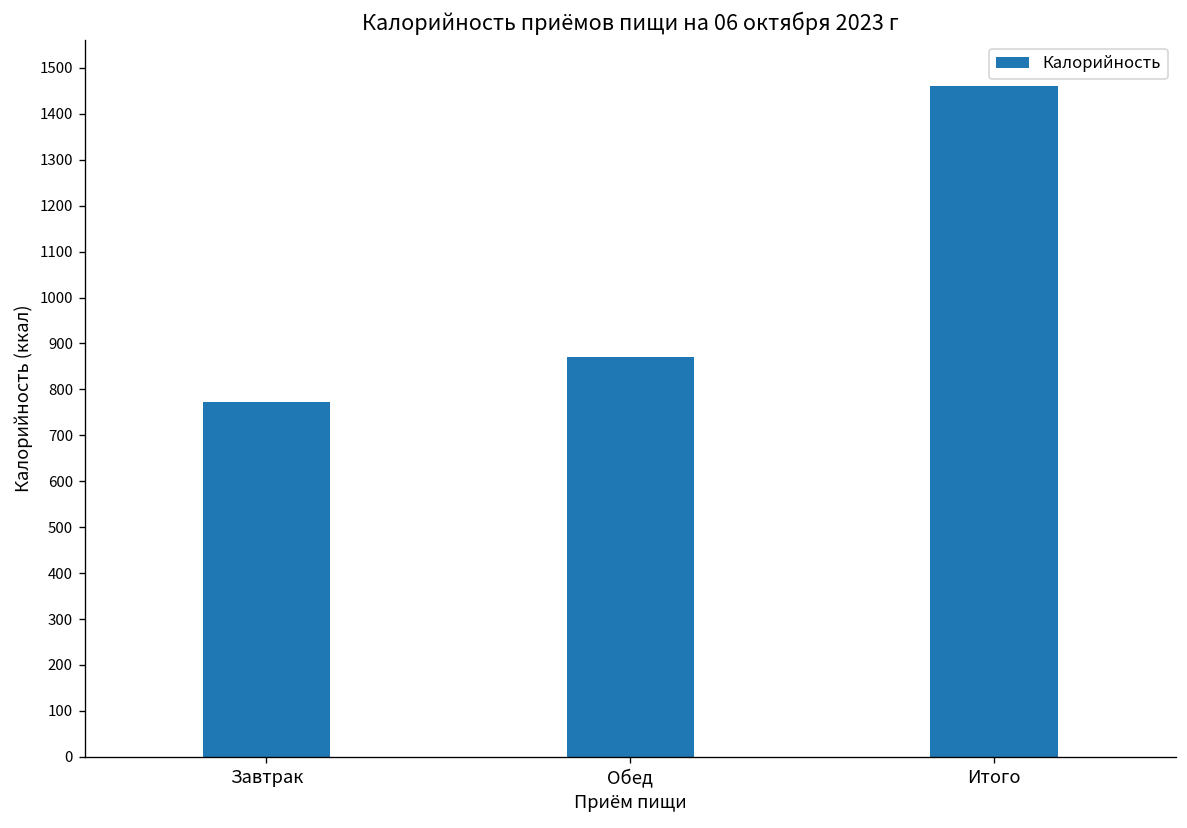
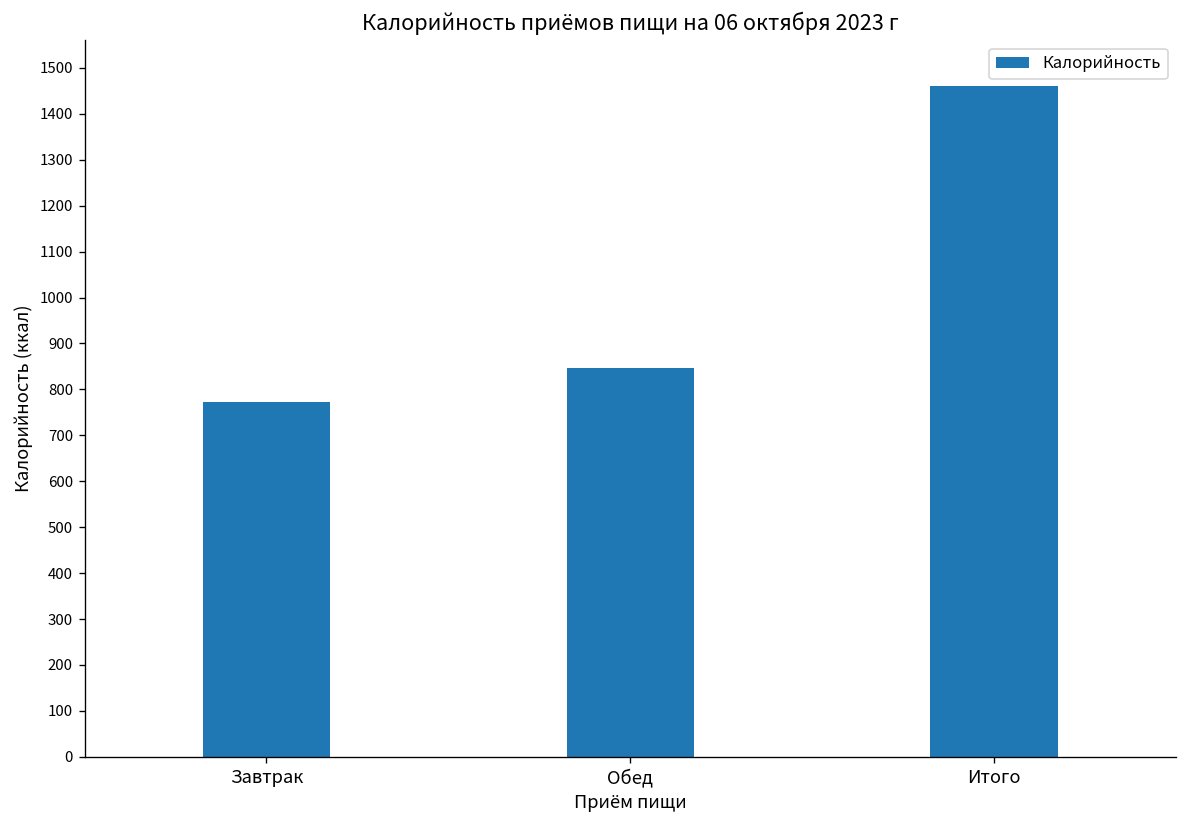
Обед: 870 -> 850
